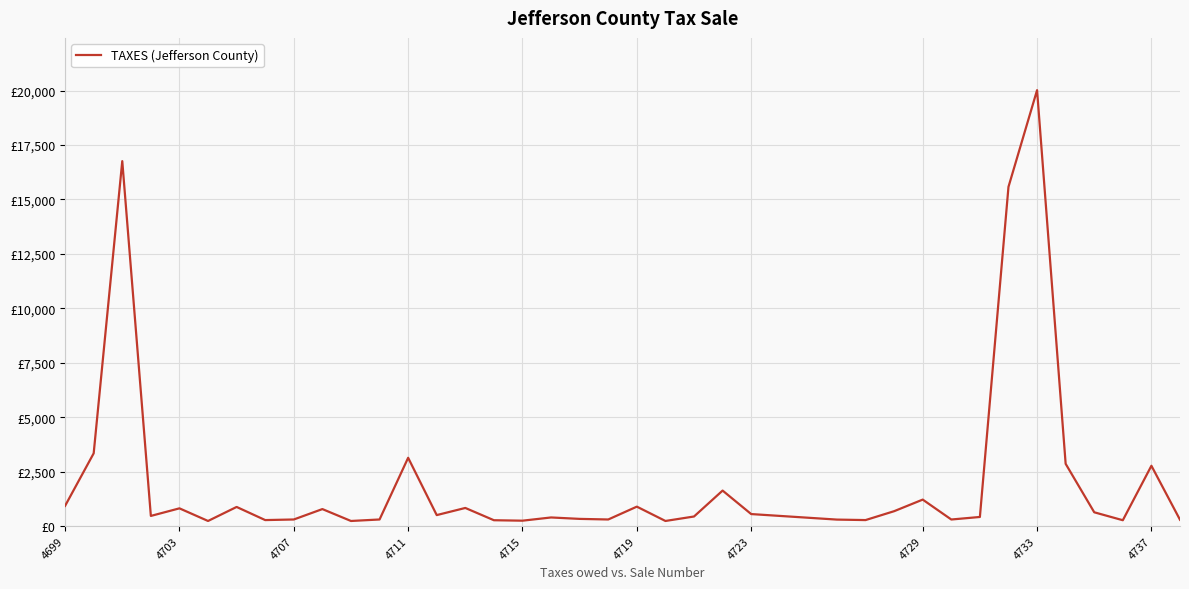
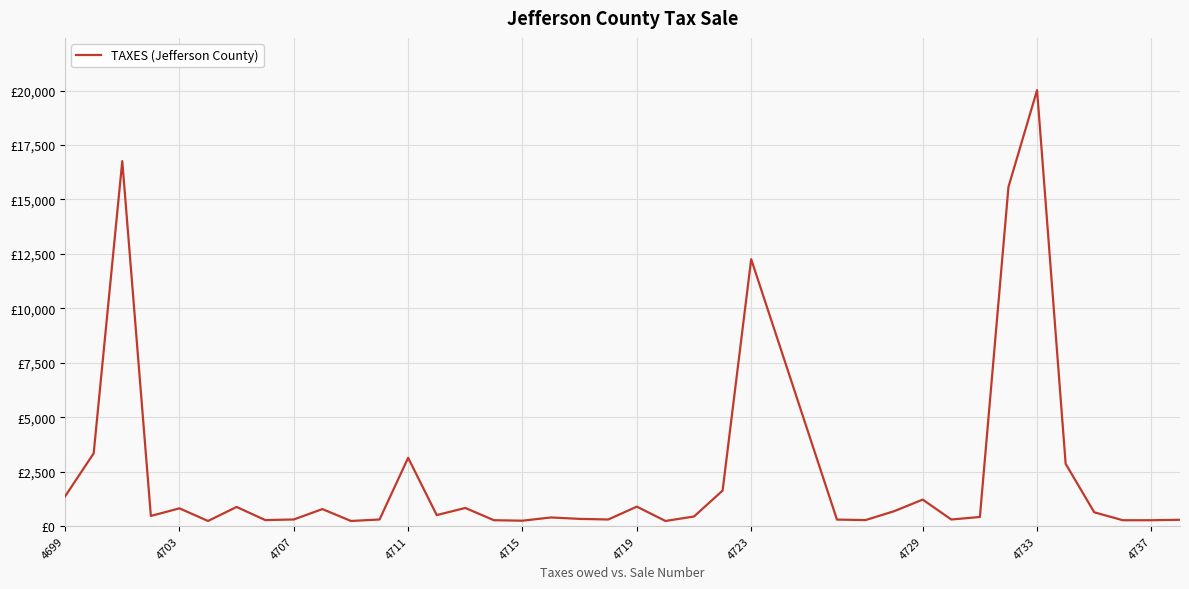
4699: £900 -> £1,400
4723: £500 -> £12,300
4737: £2,800 -> £300
